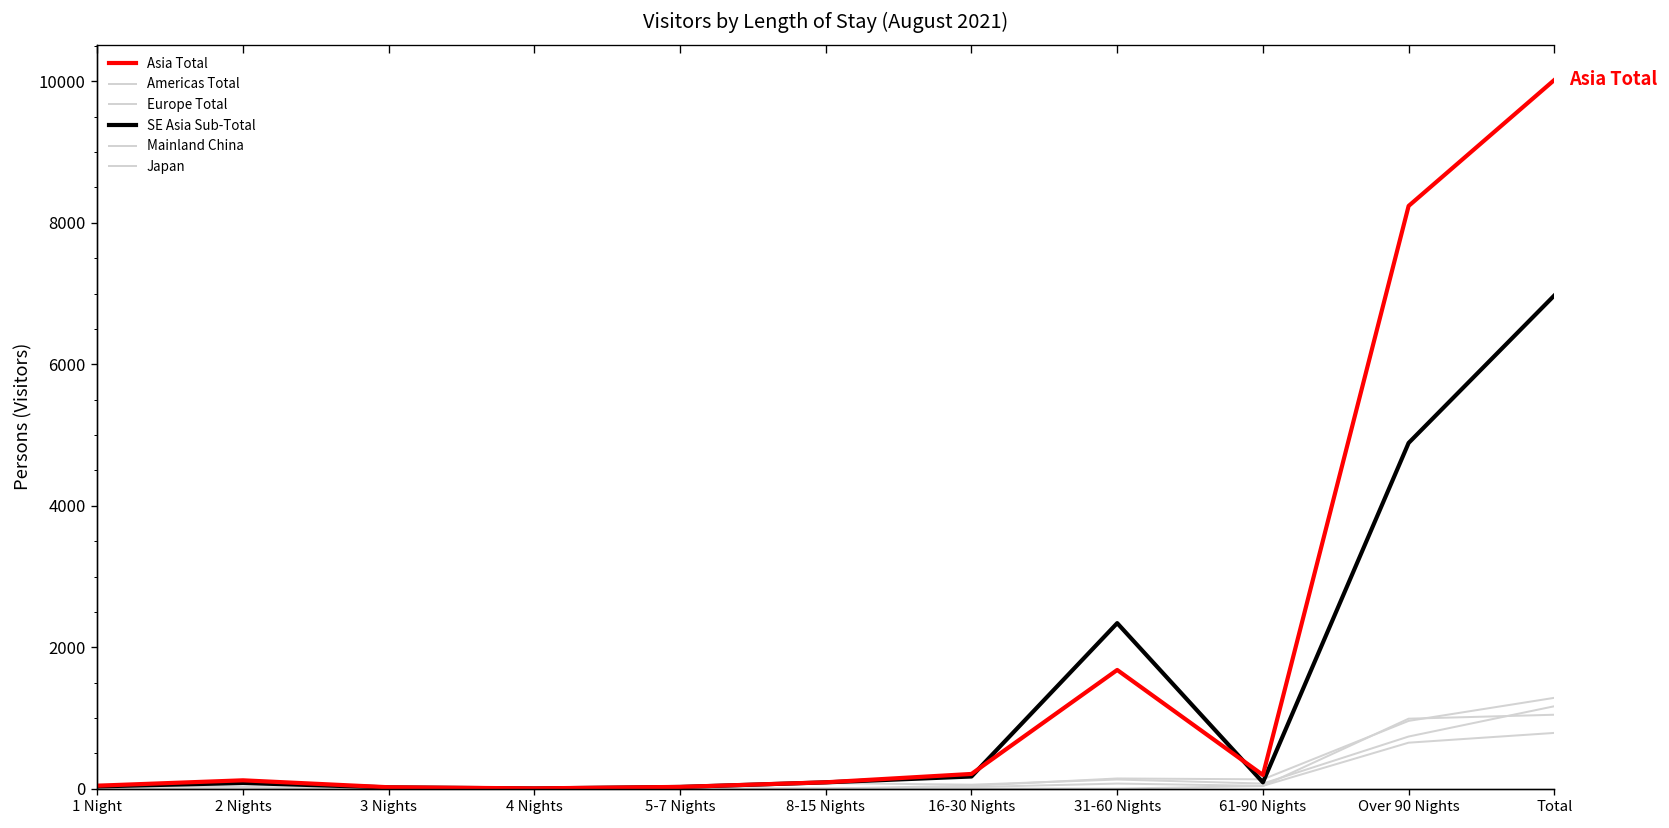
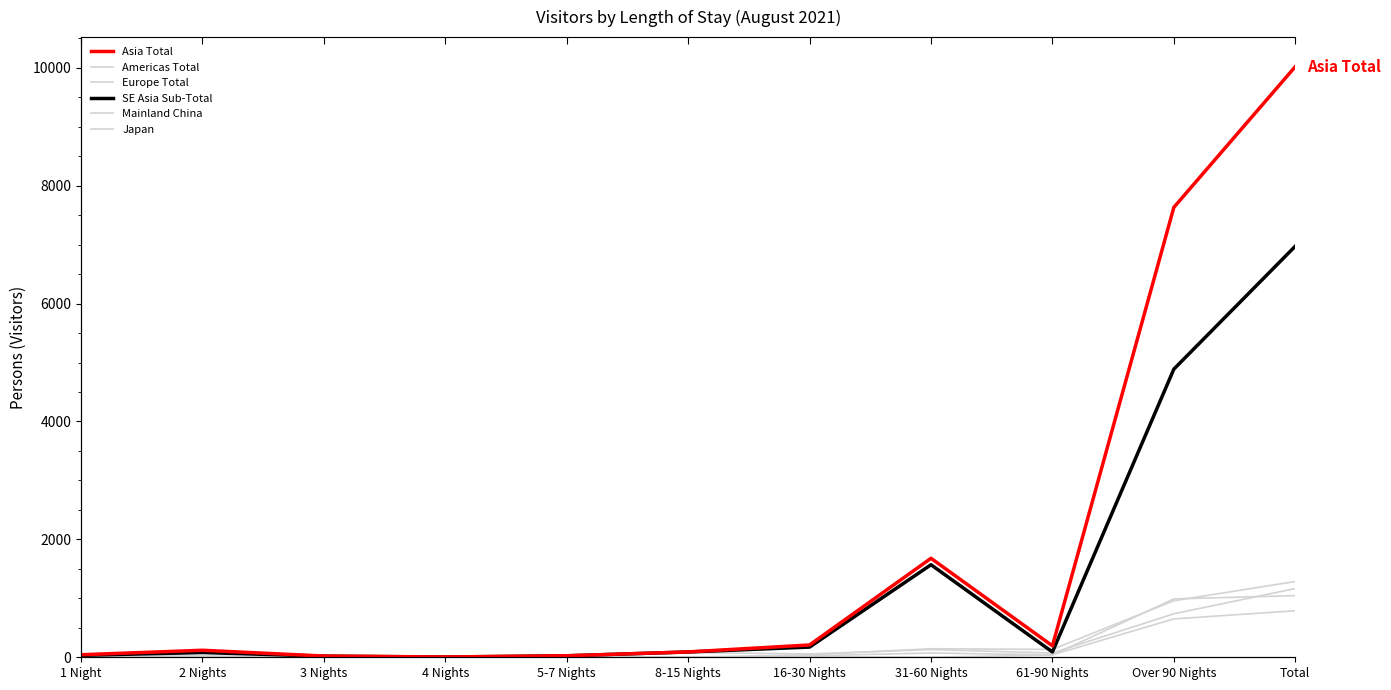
SE Asia Sub-Total, 31-60 Nights: 2300 -> 1600
Asia Total, Over 90 Nights: 8200 -> 7600
